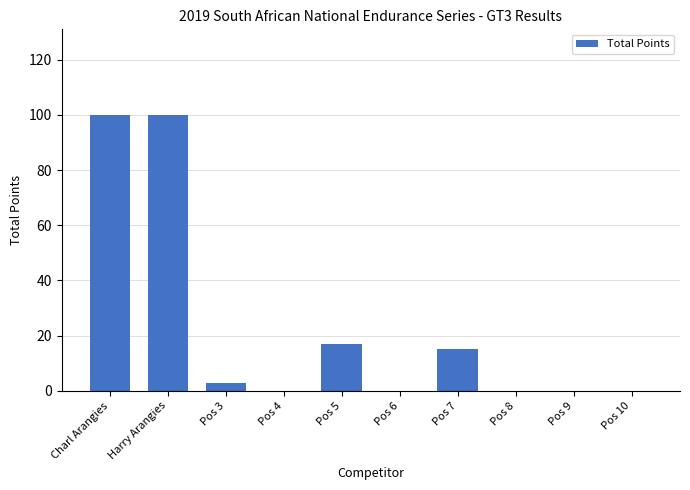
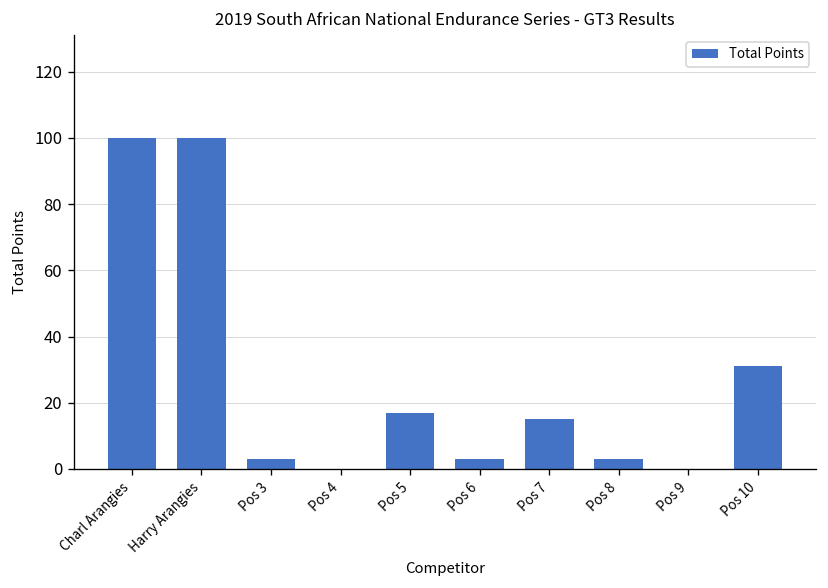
Pos 6: 0 -> 3
Pos 8: 0 -> 3
Pos 10: 0 -> 31
